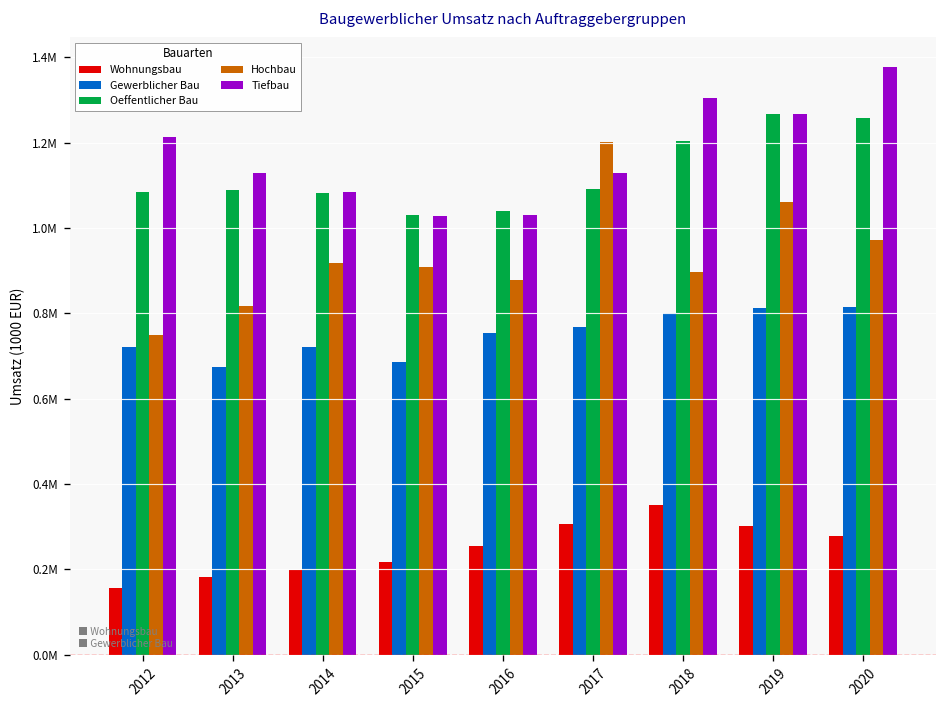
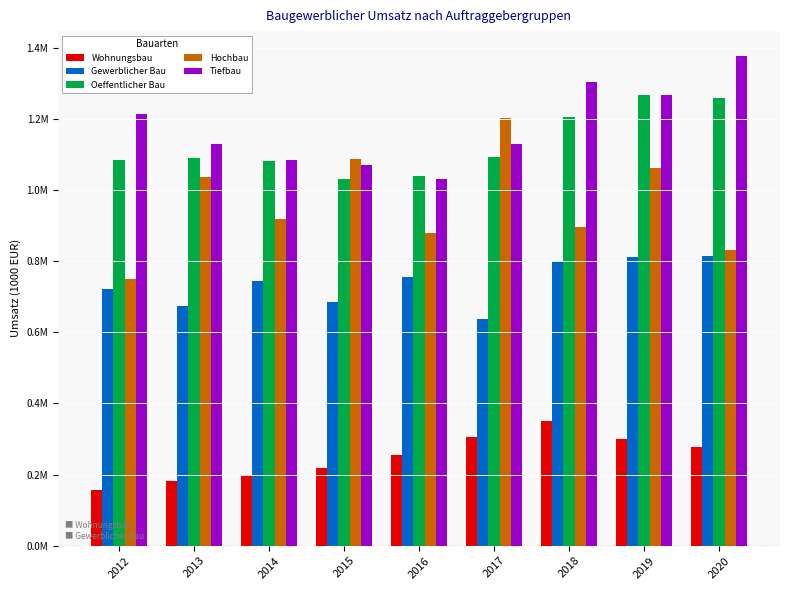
Hochbau, 2013: 820000 -> 1040000
Gewerblicher Bau, 2014: 720000 -> 740000
Hochbau, 2015: 910000 -> 1090000
Tiefbau, 2015: 1030000 -> 1070000
Gewerblicher Bau, 2017: 770000 -> 640000
Hochbau, 2020: 970000 -> 830000
